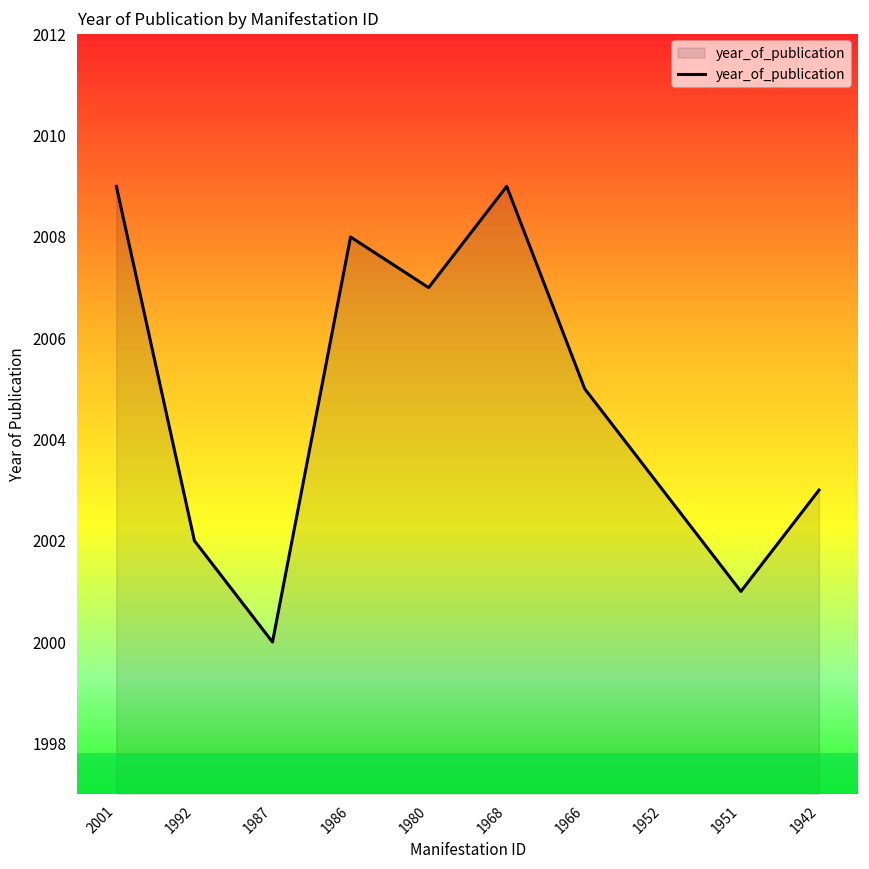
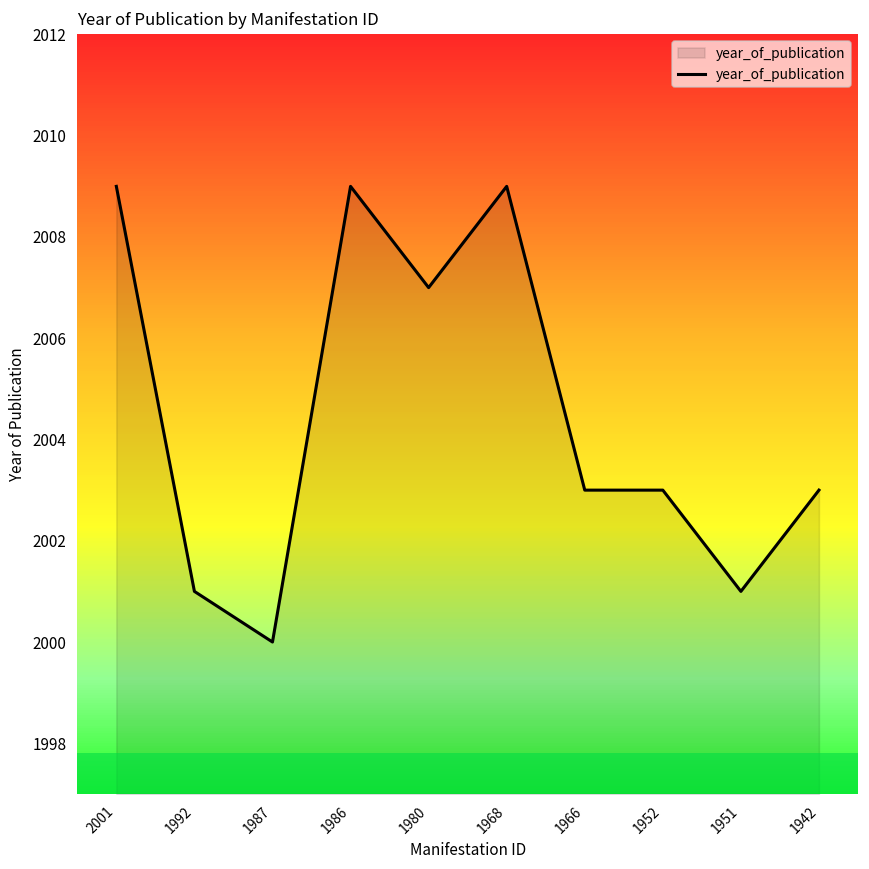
1992: 2002 -> 2001
1986: 2008 -> 2009
1966: 2005 -> 2003
